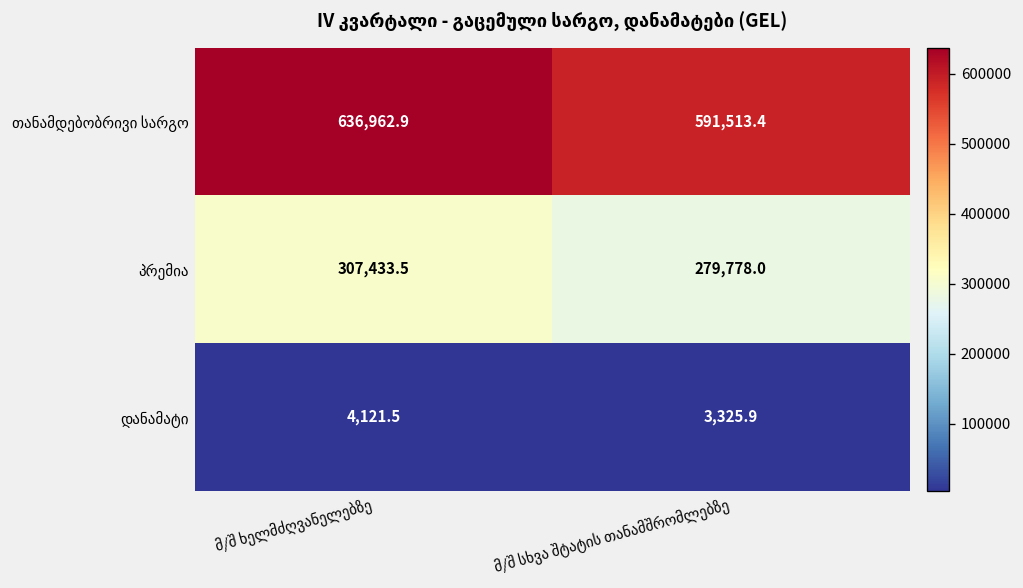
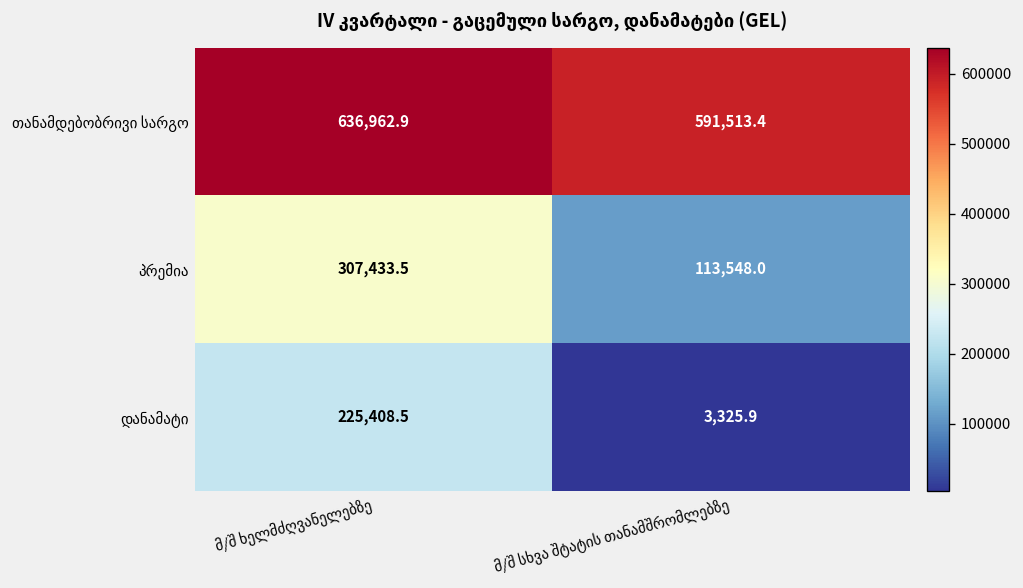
პრემია, მ/შ სხვა შტატის თანამშრომლებზე: 279,778.0 -> 113,548.0
დანამატი, მ/შ ხელმძღვანელებზე: 4,121.5 -> 225,408.5
